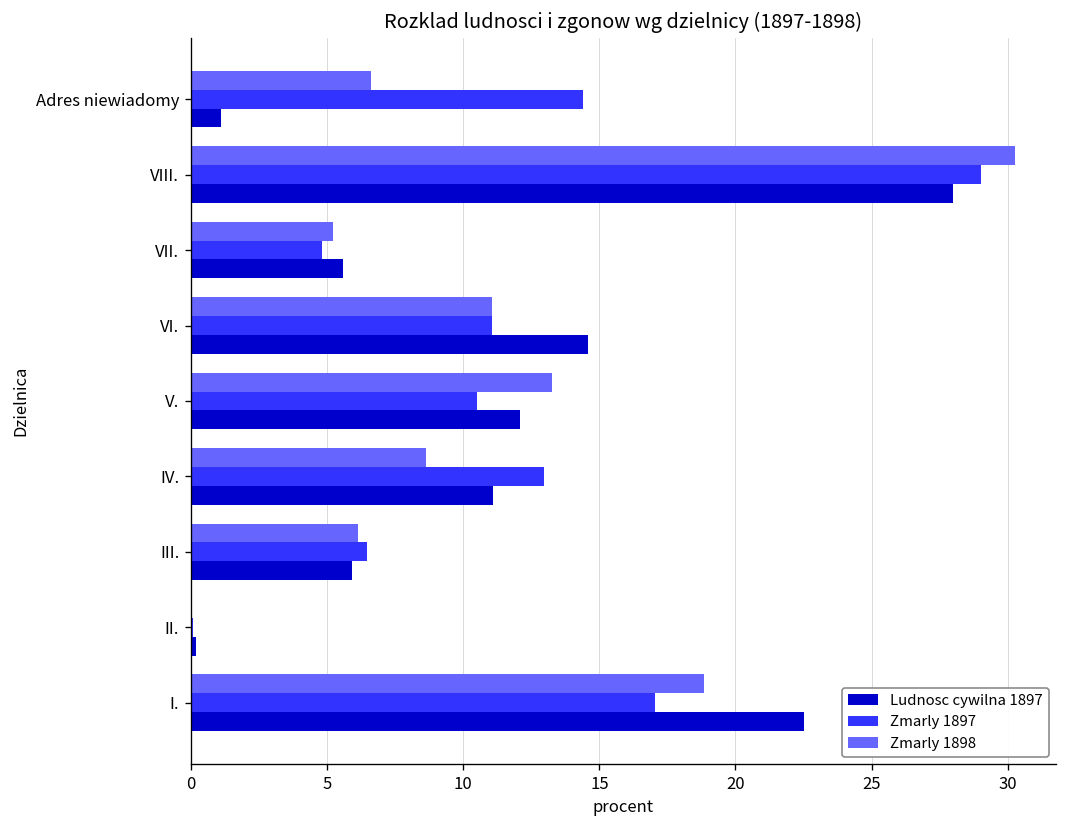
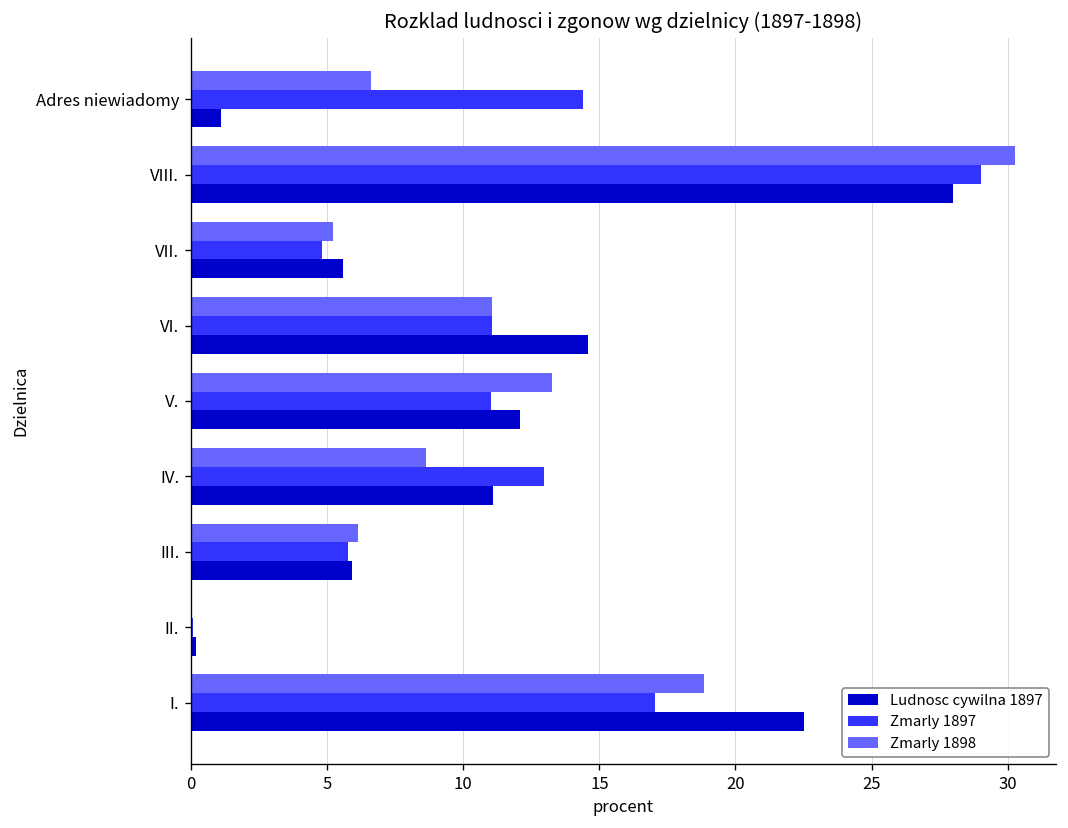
Zmarly 1897, V.: 10.5 -> 11.0
Zmarly 1897, III.: 6.5 -> 5.8
